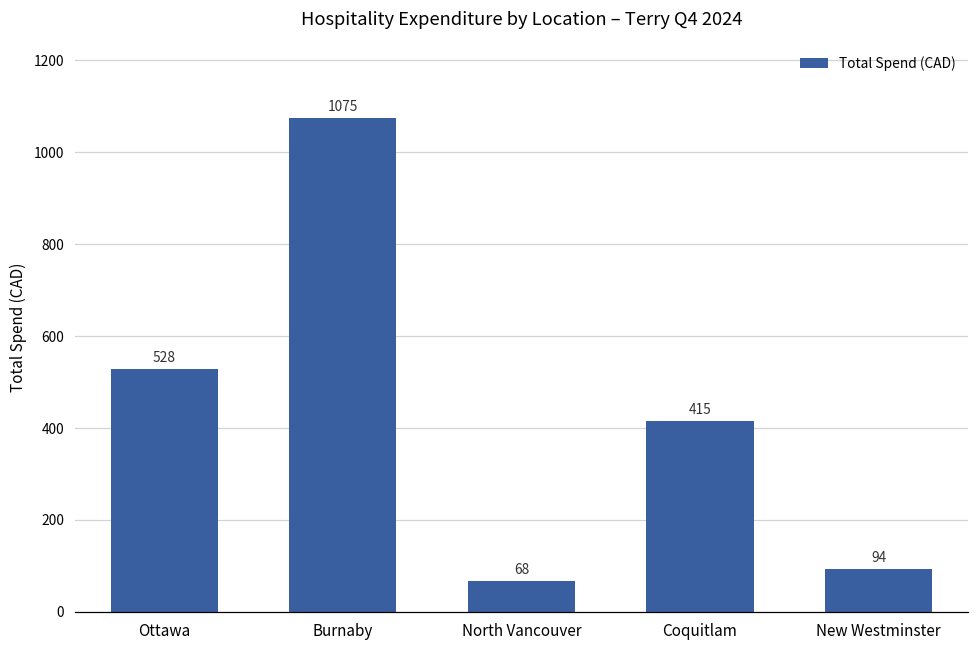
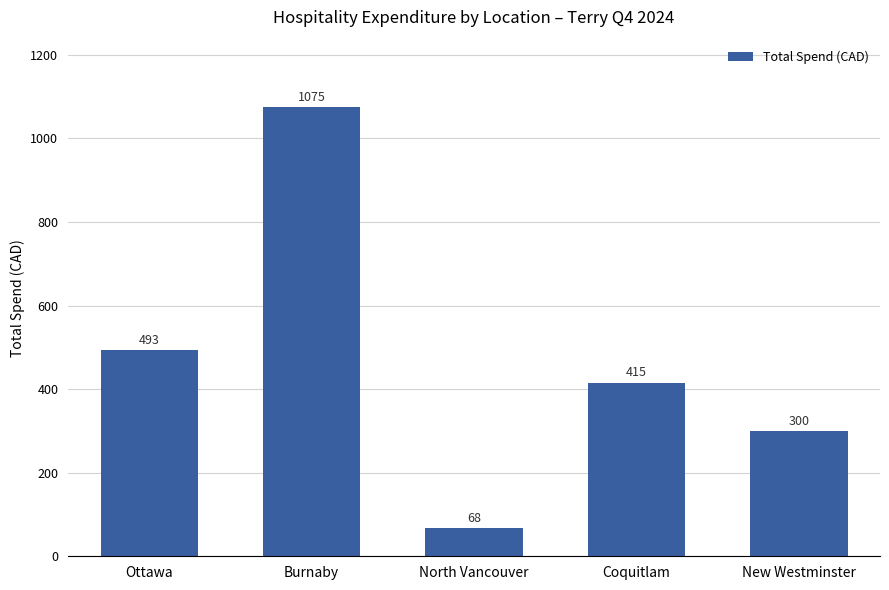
Ottawa: 528 -> 493
New Westminster: 94 -> 300
